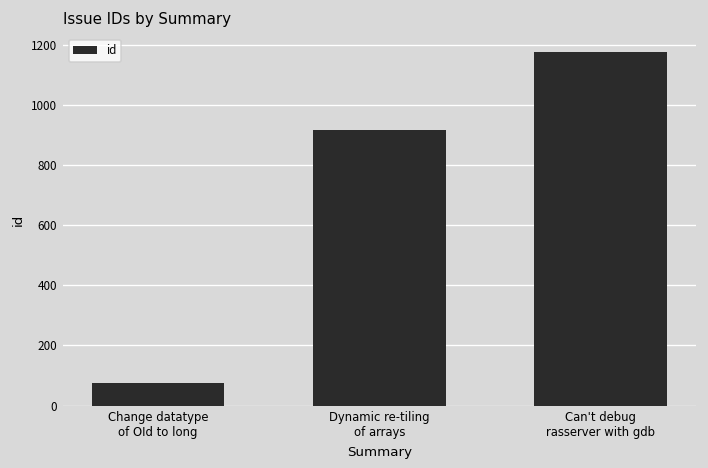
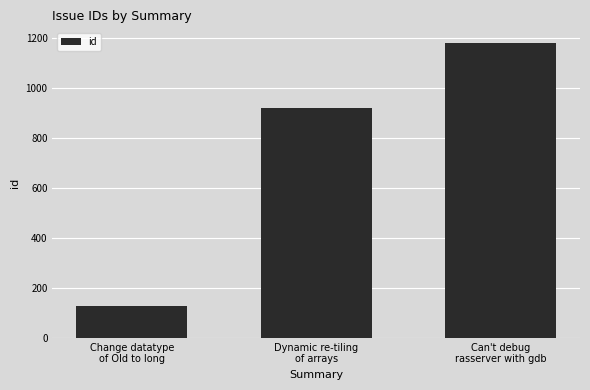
Change datatype of OId to long: 70 -> 130
